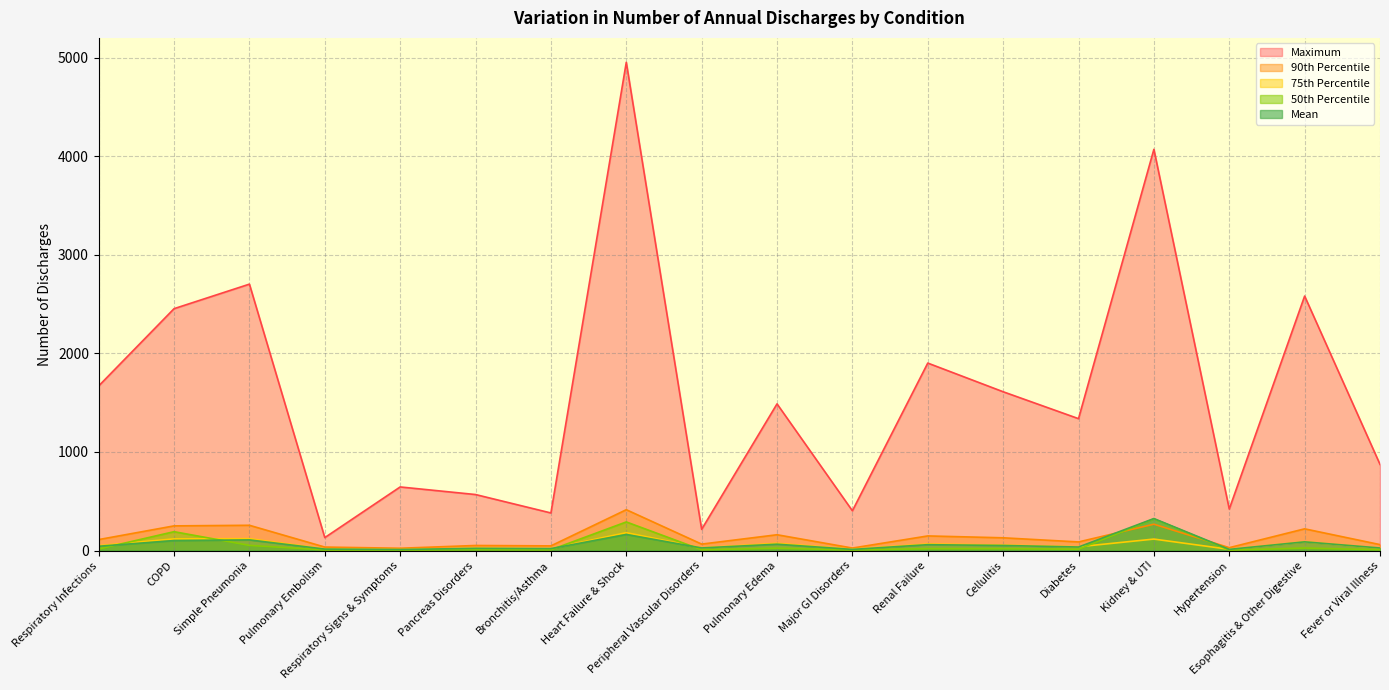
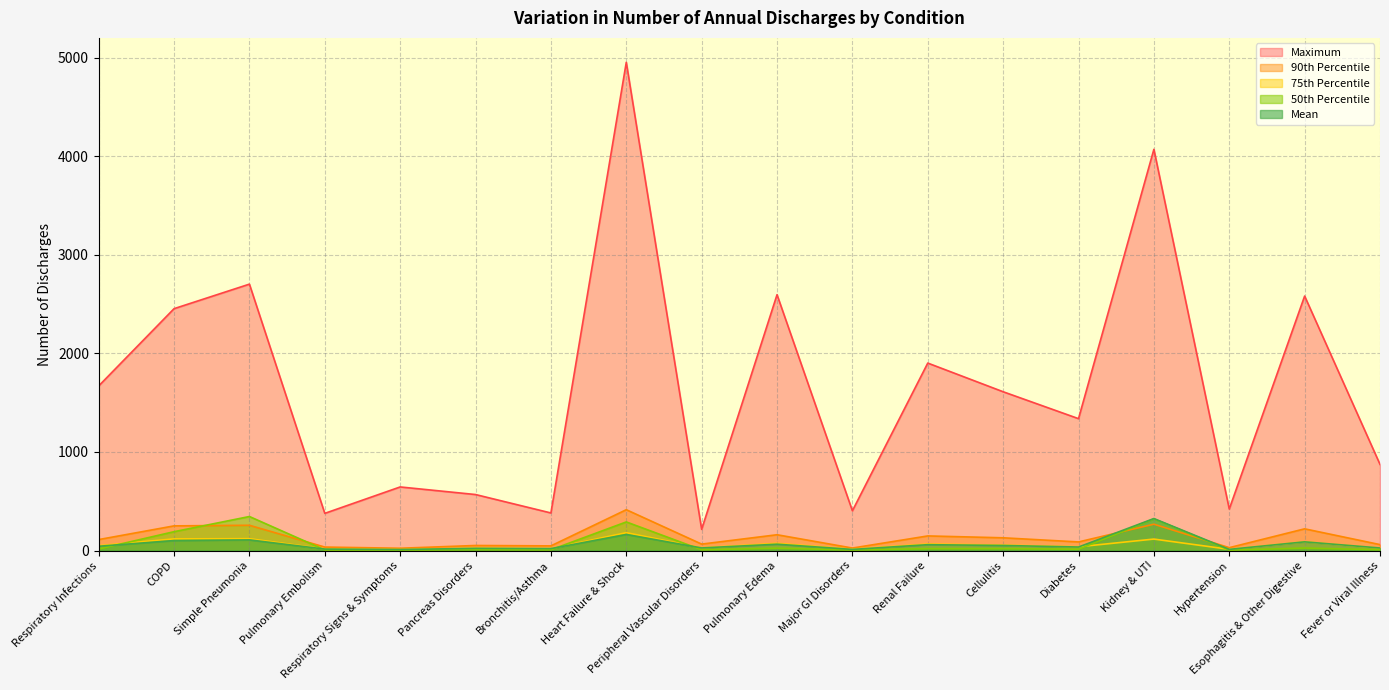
50th Percentile, Simple Pneumonia: 100 -> 300
Maximum, Pulmonary Embolism: 100 -> 400
Maximum, Pulmonary Edema: 1500 -> 2600
